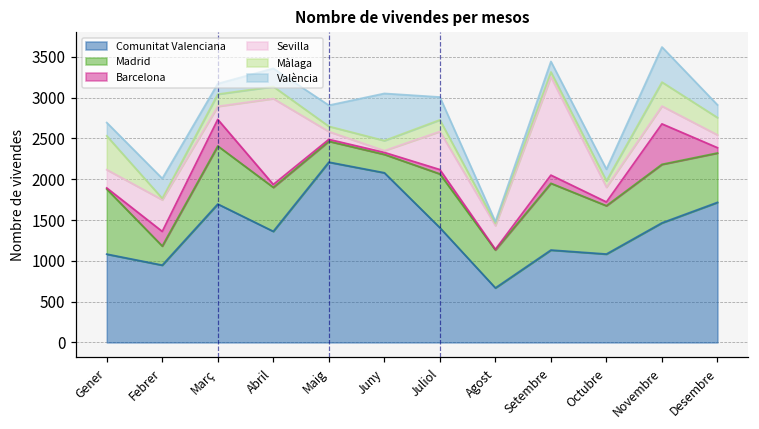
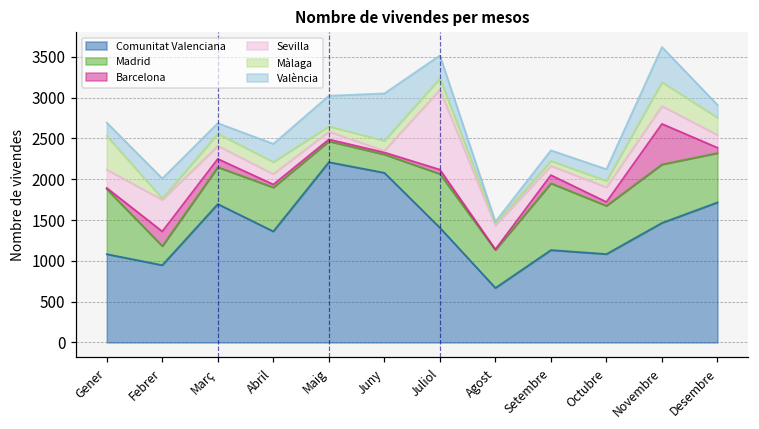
Madrid, Març: 700 -> 500
Barcelona, Març: 300 -> 100
Sevilla, Abril: 1100 -> 100
València, Maig: 300 -> 400
Sevilla, Juliol: 500 -> 1000
Sevilla, Setembre: 1200 -> 100
